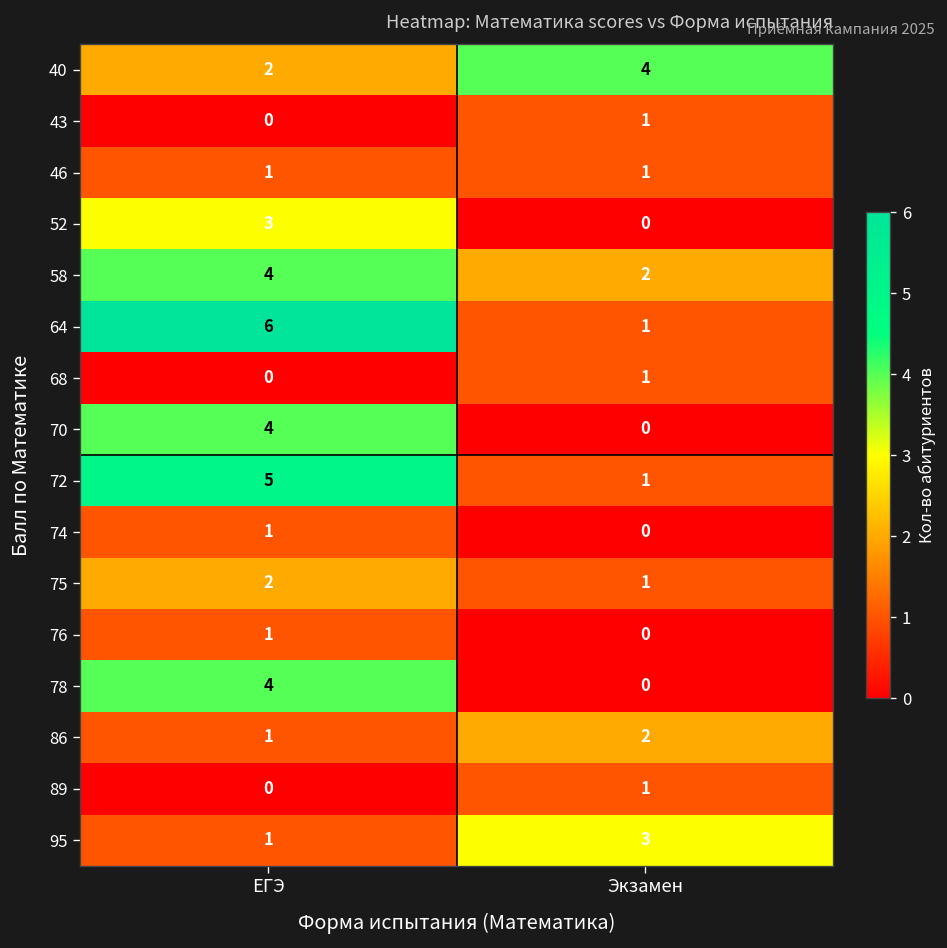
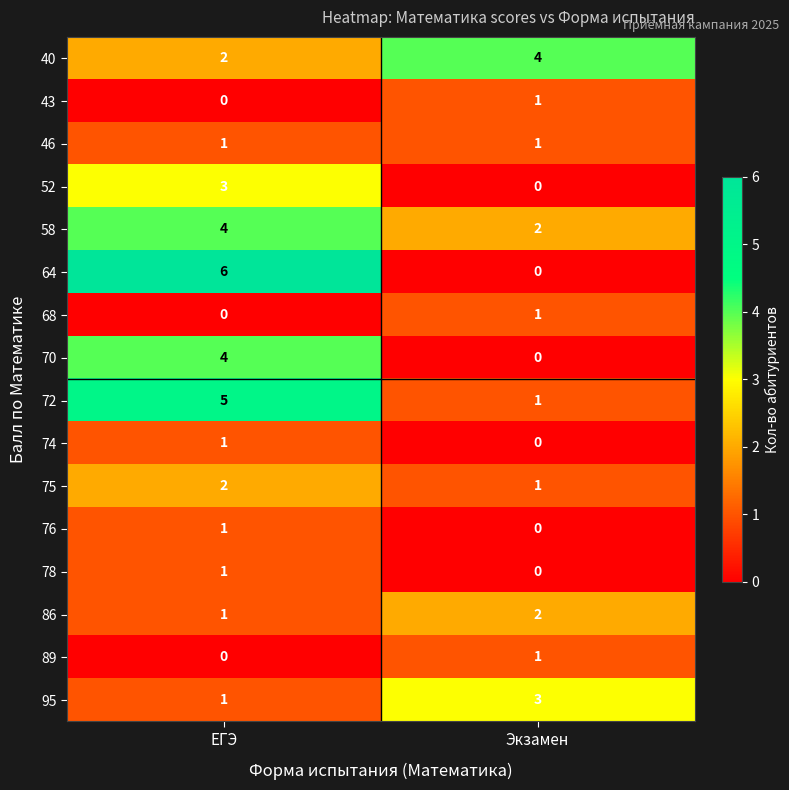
64, Экзамен: 1 -> 0
78, ЕГЭ: 4 -> 1
